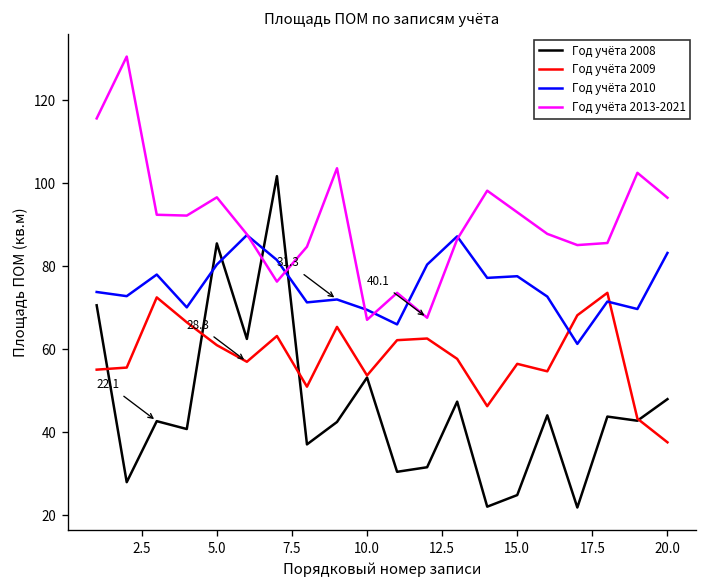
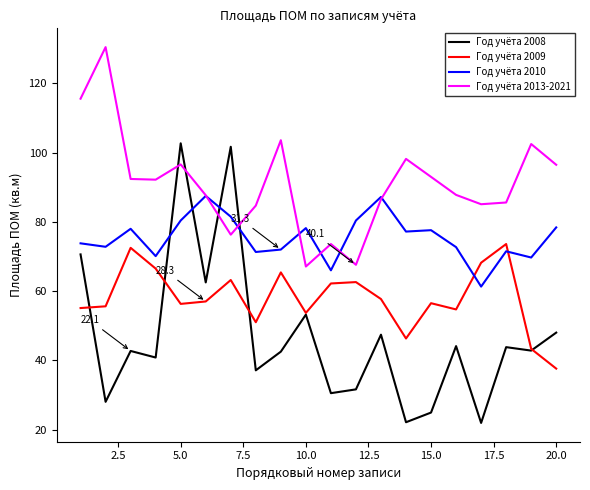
Год учёта 2008, 5.0: 86 -> 103
Год учёта 2009, 5.0: 61 -> 56
Год учёта 2010, 10.0: 70 -> 78
Год учёта 2010, 20.0: 83 -> 78
